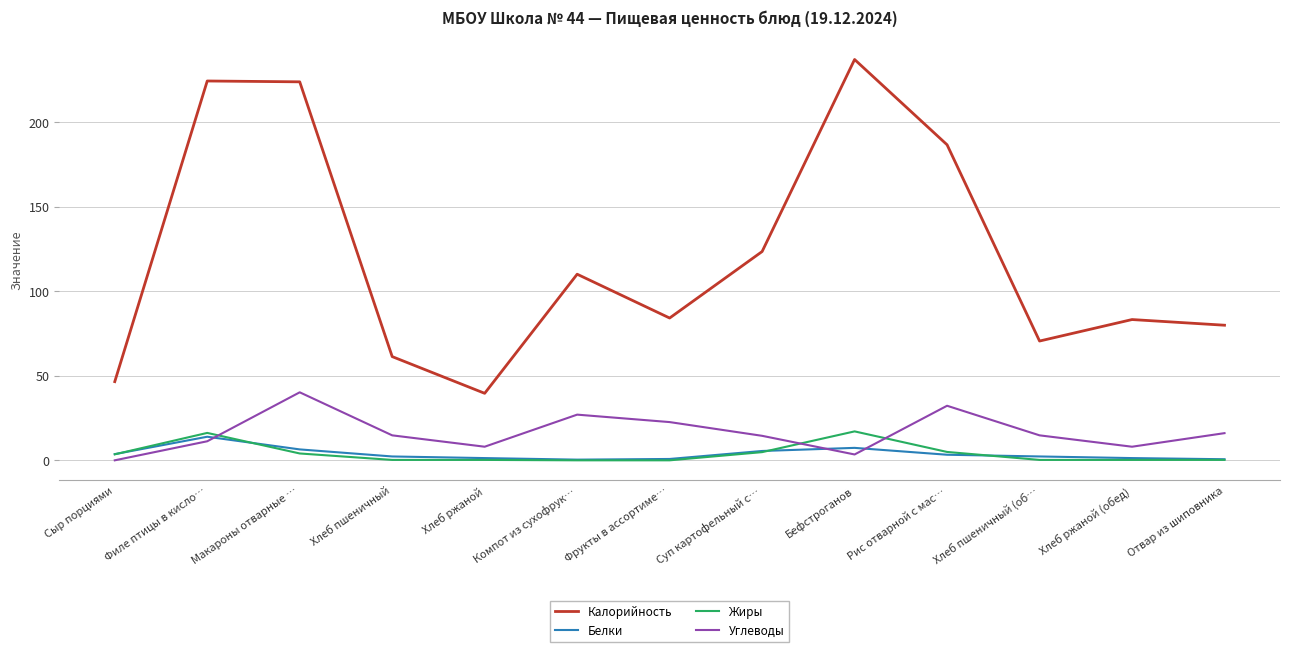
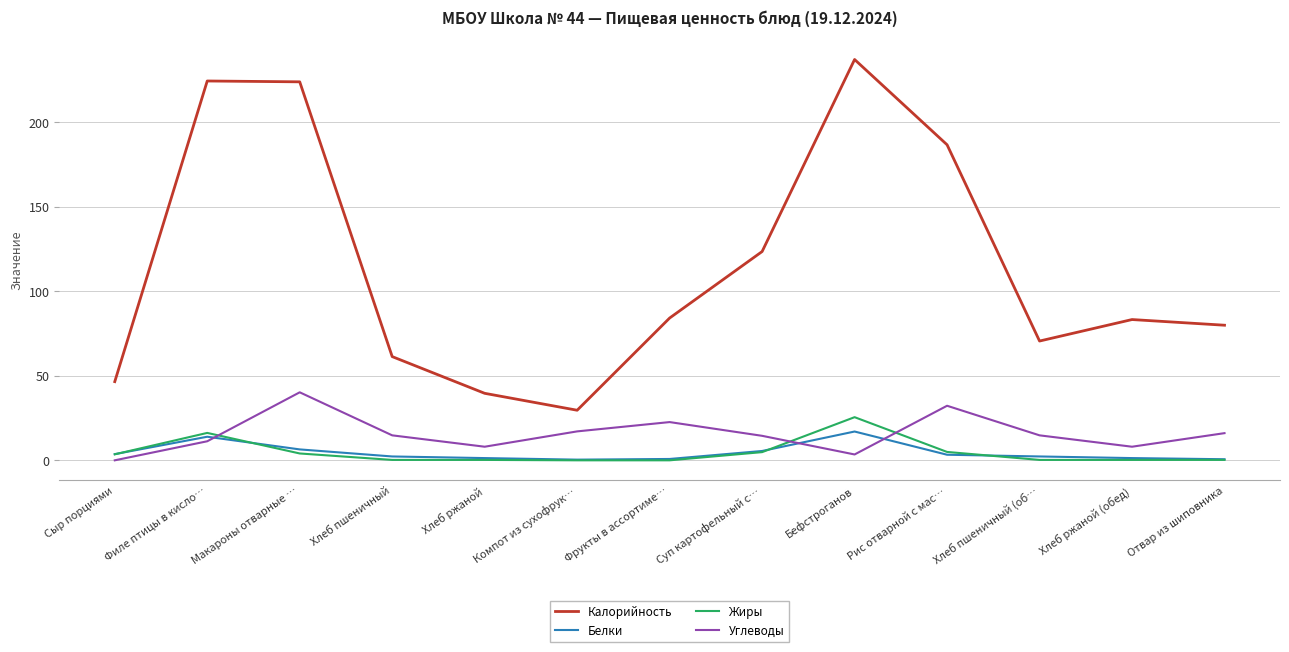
Калорийность, Компот из сухофрук…: 110 -> 30
Углеводы, Компот из сухофрук…: 27 -> 17
Белки, Бефстроганов: 7 -> 17
Жиры, Бефстроганов: 17 -> 26
